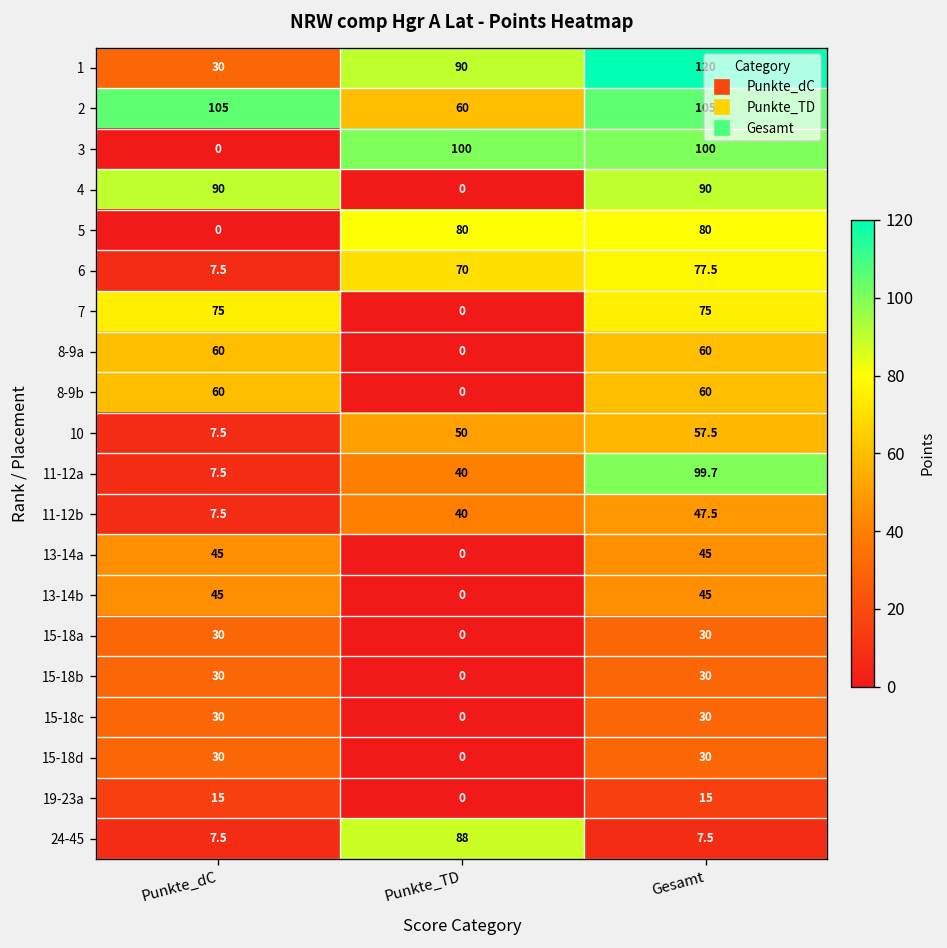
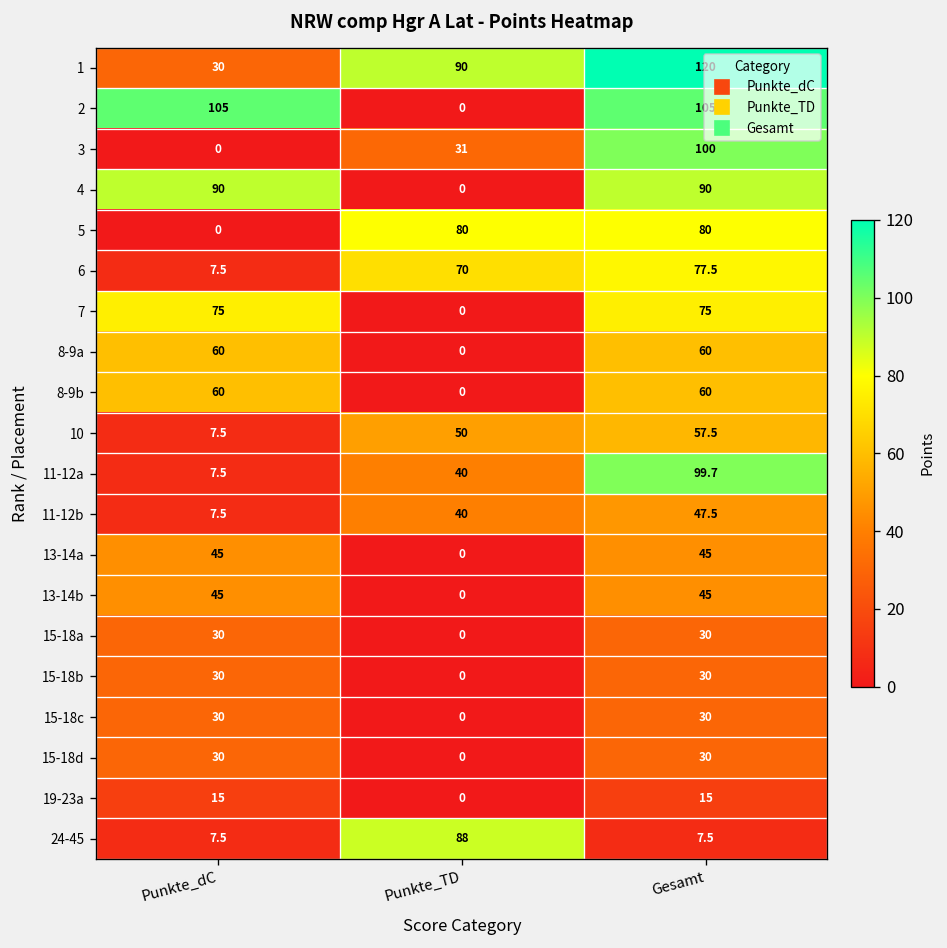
2, Punkte_TD: 60 -> 0
3, Punkte_TD: 100 -> 31
